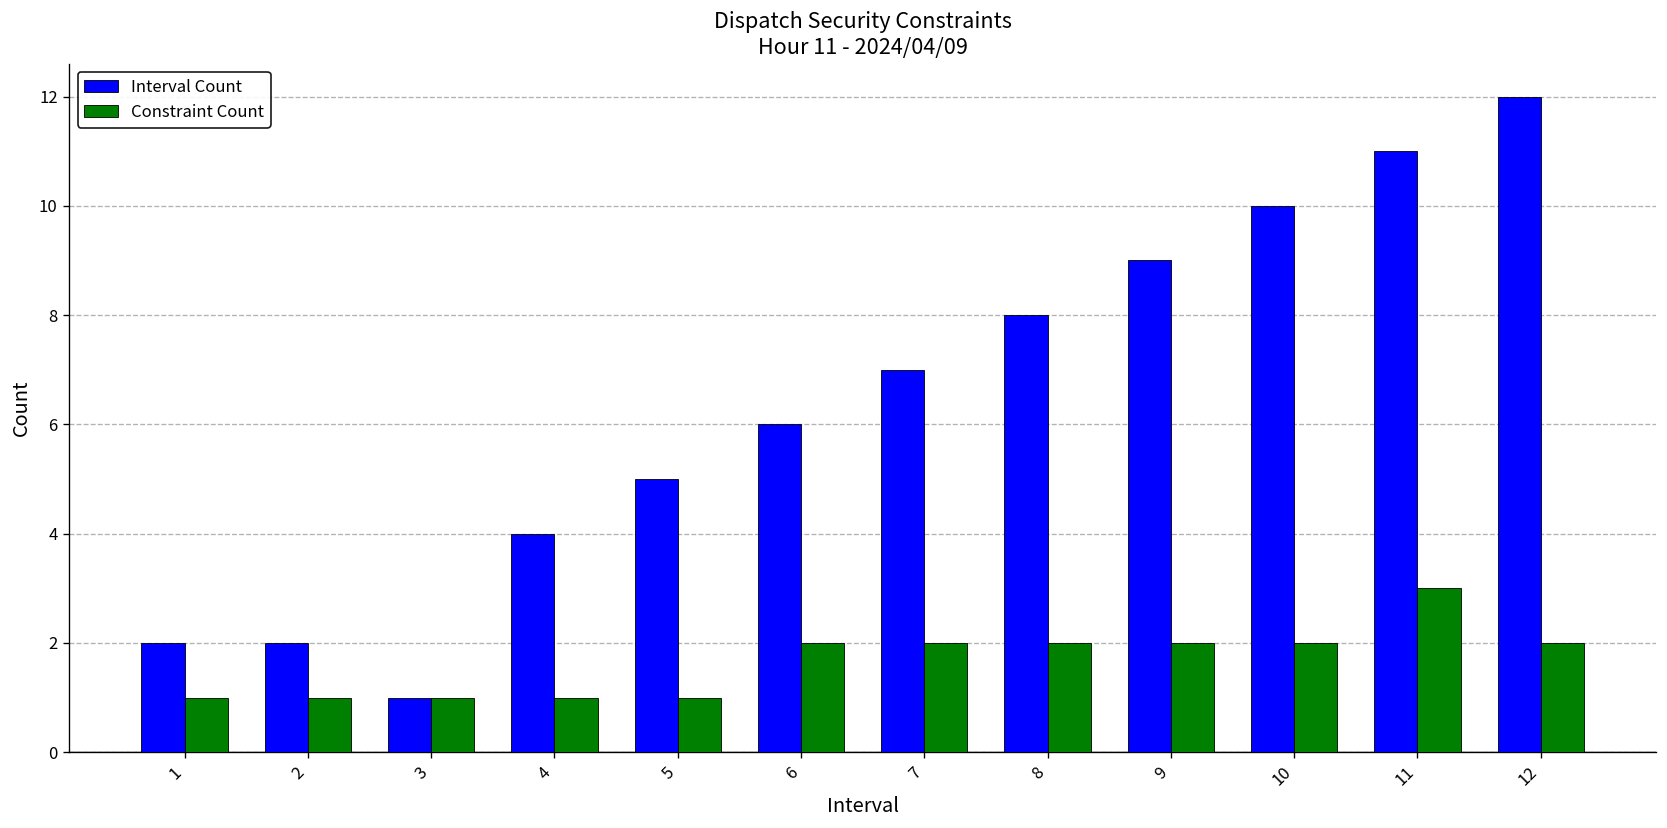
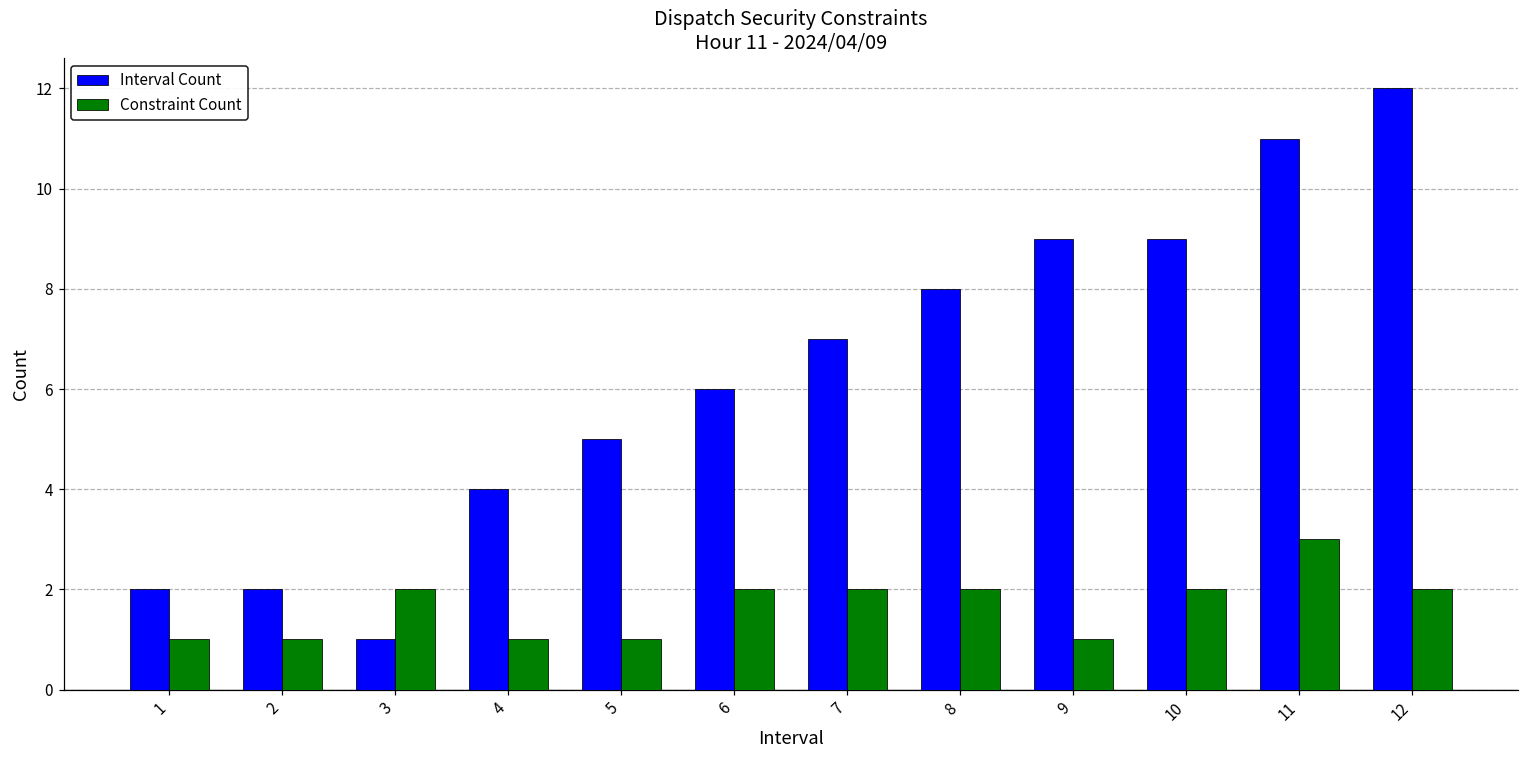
Constraint Count, 3: 1 -> 2
Constraint Count, 9: 2 -> 1
Interval Count, 10: 10 -> 9
